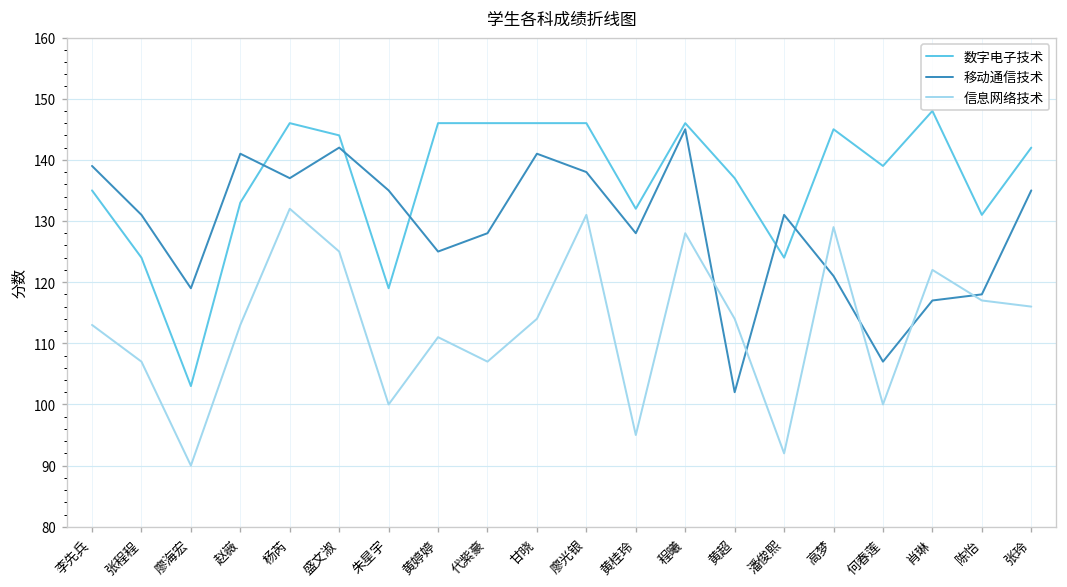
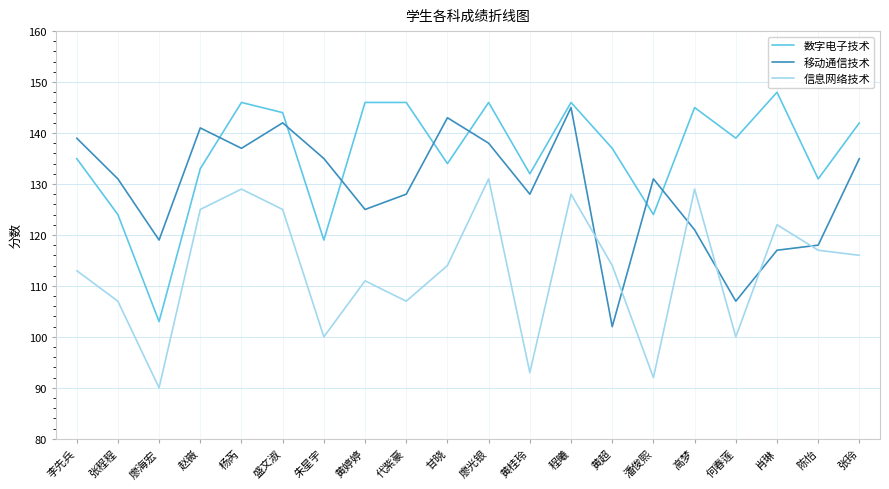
信息网络技术, 赵嶶: 113 -> 125
信息网络技术, 杨芮: 132 -> 129
数字电子技术, 甘晓: 146 -> 134
移动通信技术, 甘晓: 141 -> 143
信息网络技术, 黄桂玲: 95 -> 93
